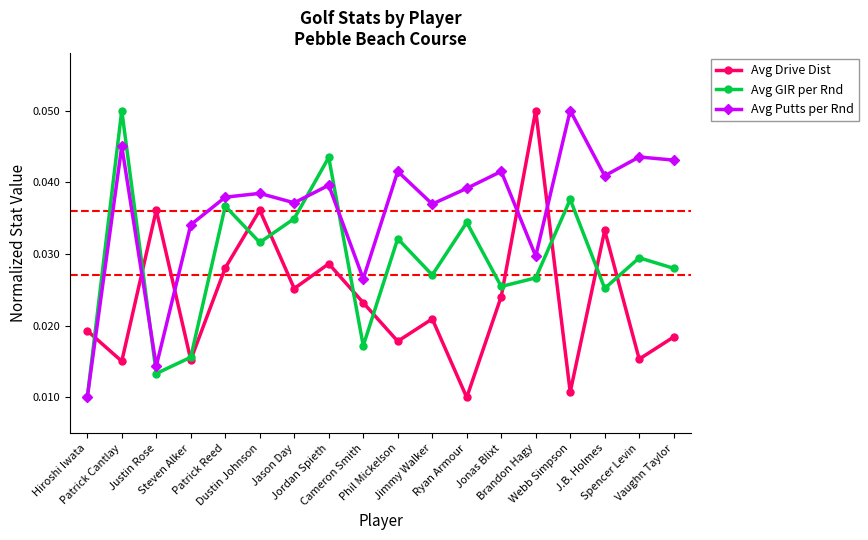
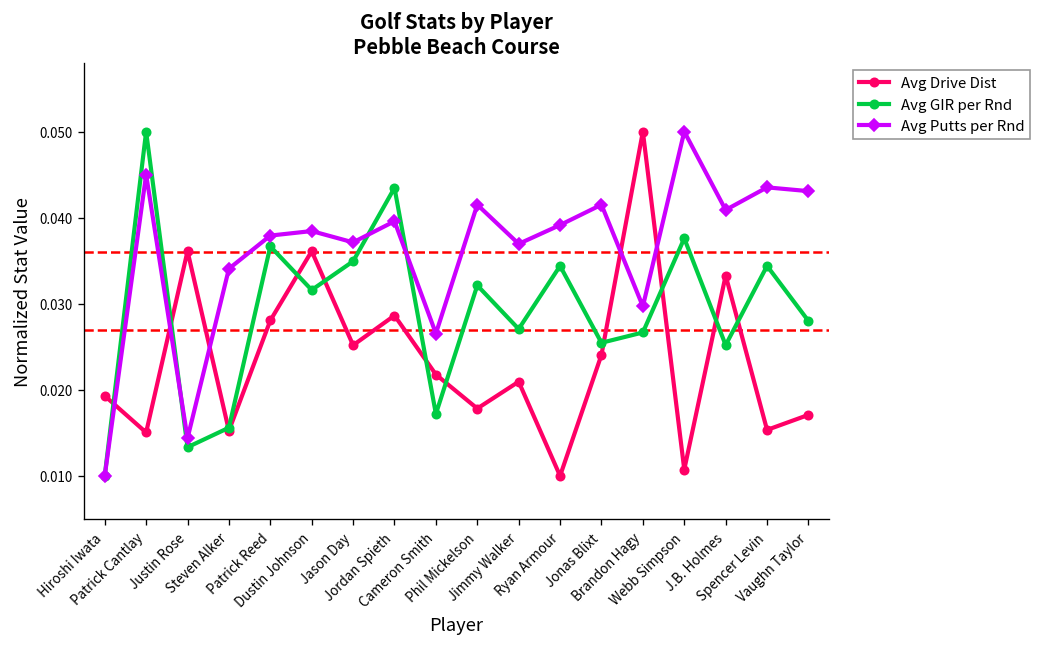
Avg Drive Dist, Cameron Smith: 0.023 -> 0.022
Avg GIR per Rnd, Spencer Levin: 0.029 -> 0.034
Avg Drive Dist, Vaughn Taylor: 0.018 -> 0.017
